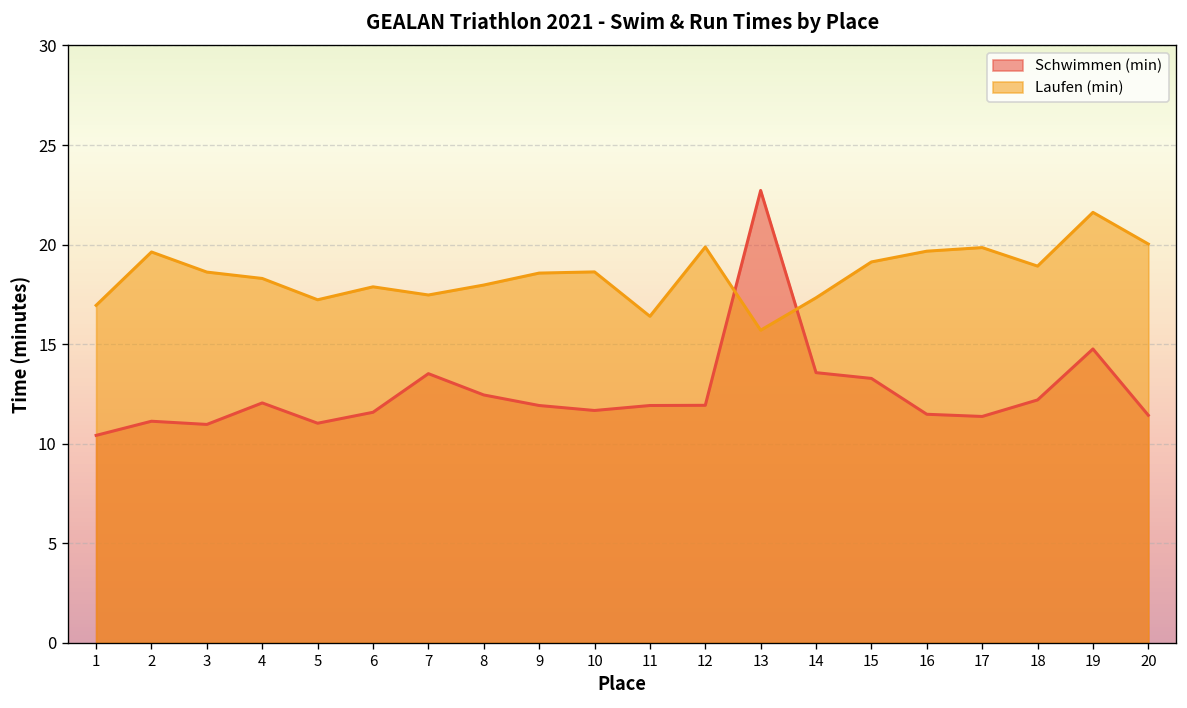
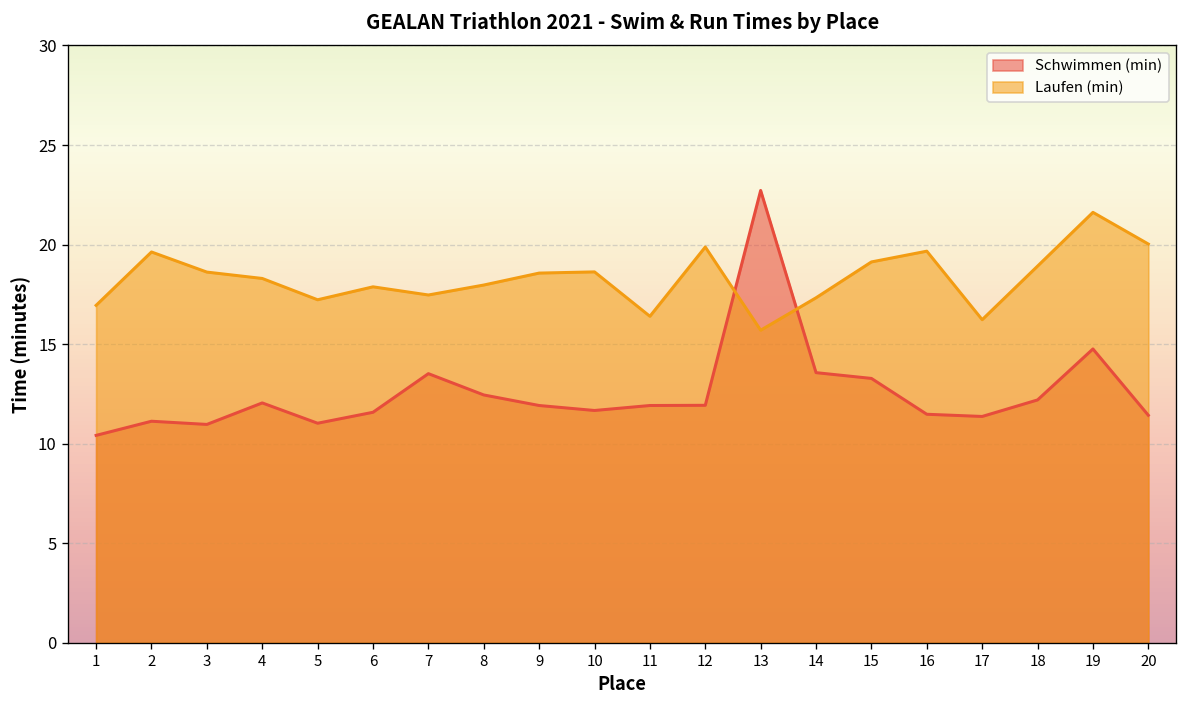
Laufen (min), 17: 19.9 -> 16.2
